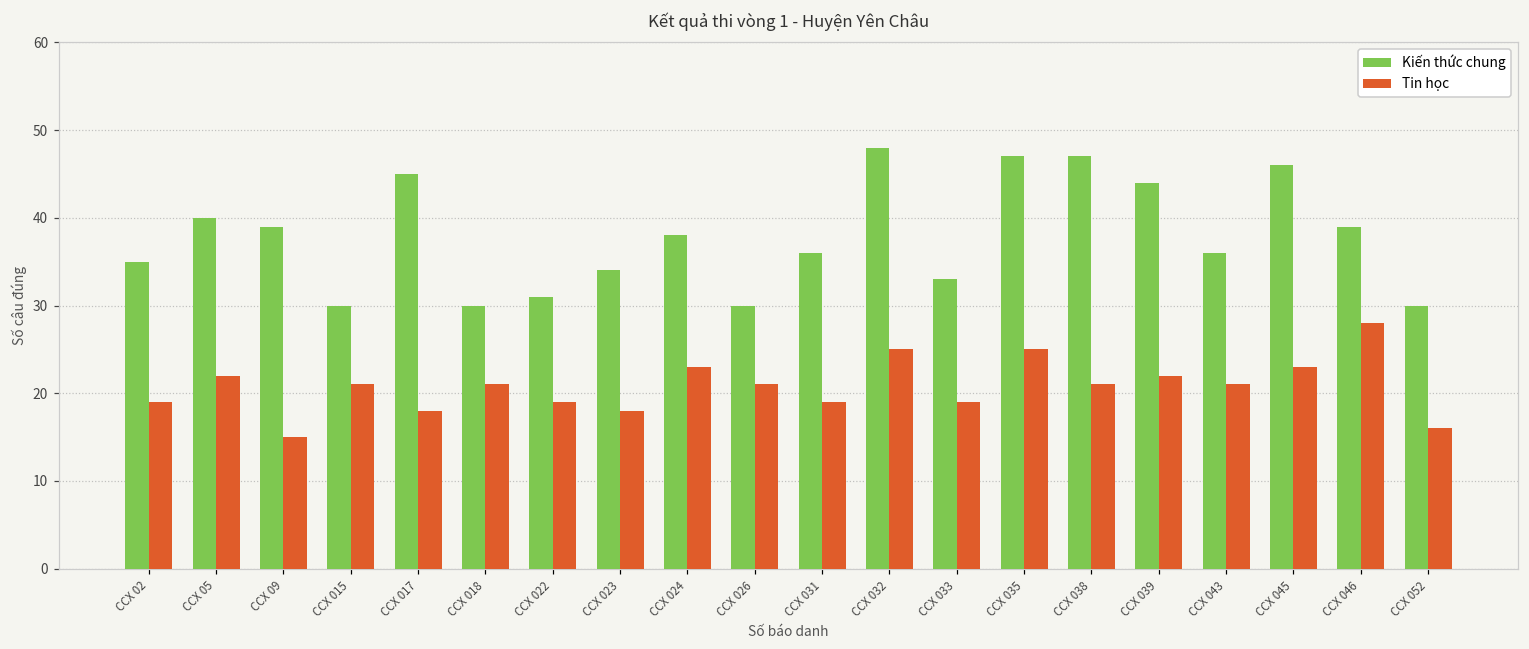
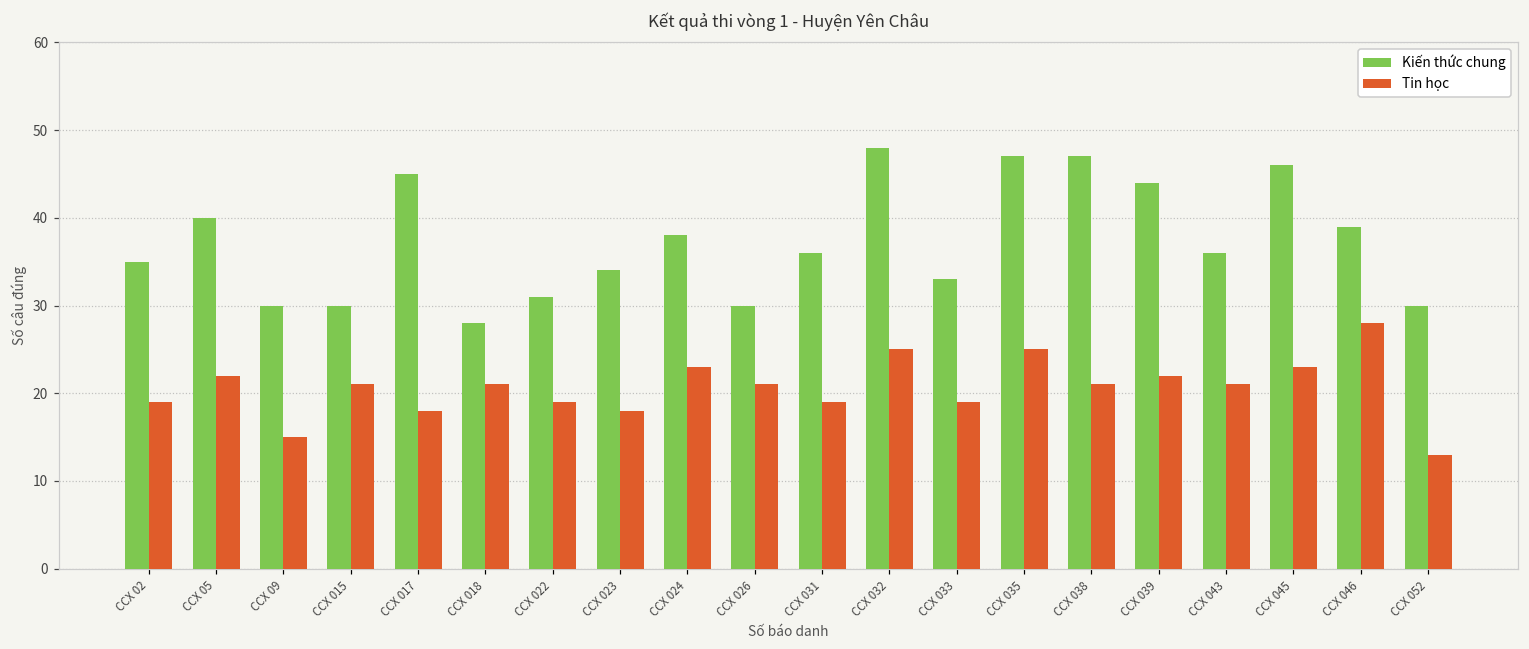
Kiến thức chung, CCX 09: 39 -> 30
Kiến thức chung, CCX 018: 30 -> 28
Tin học, CCX 052: 16 -> 13
